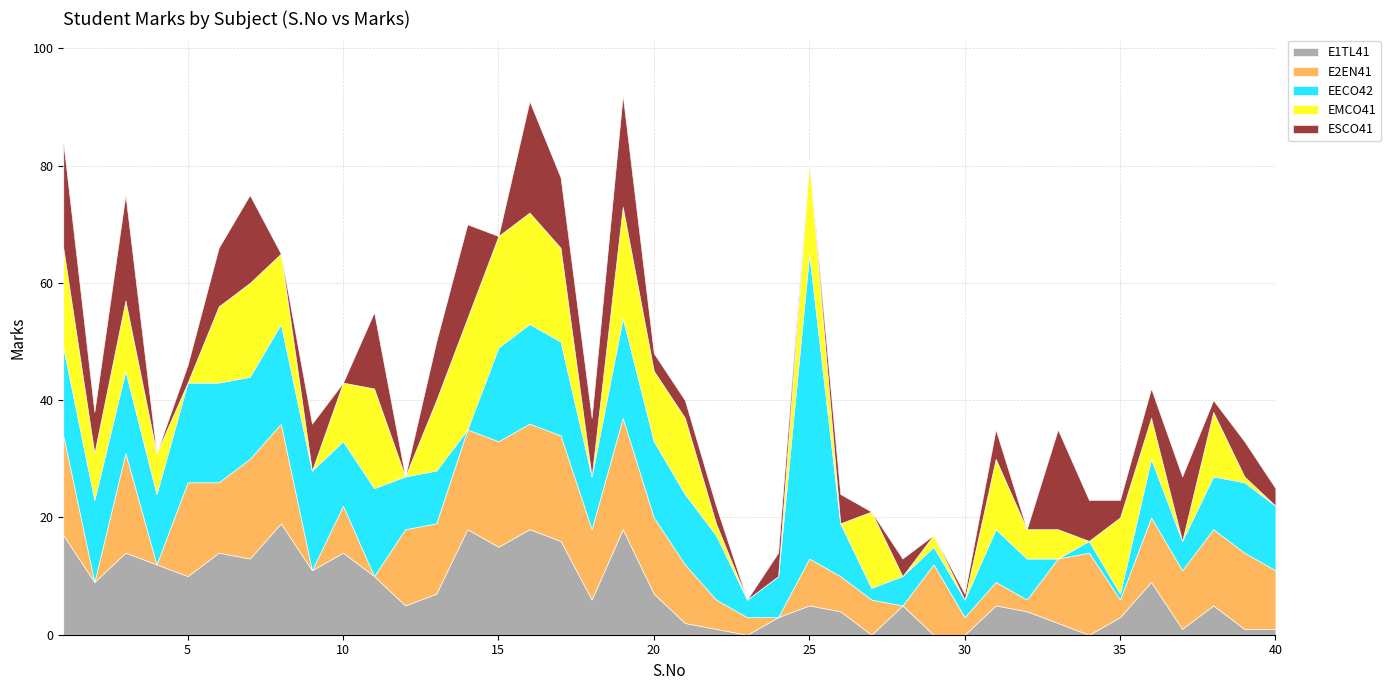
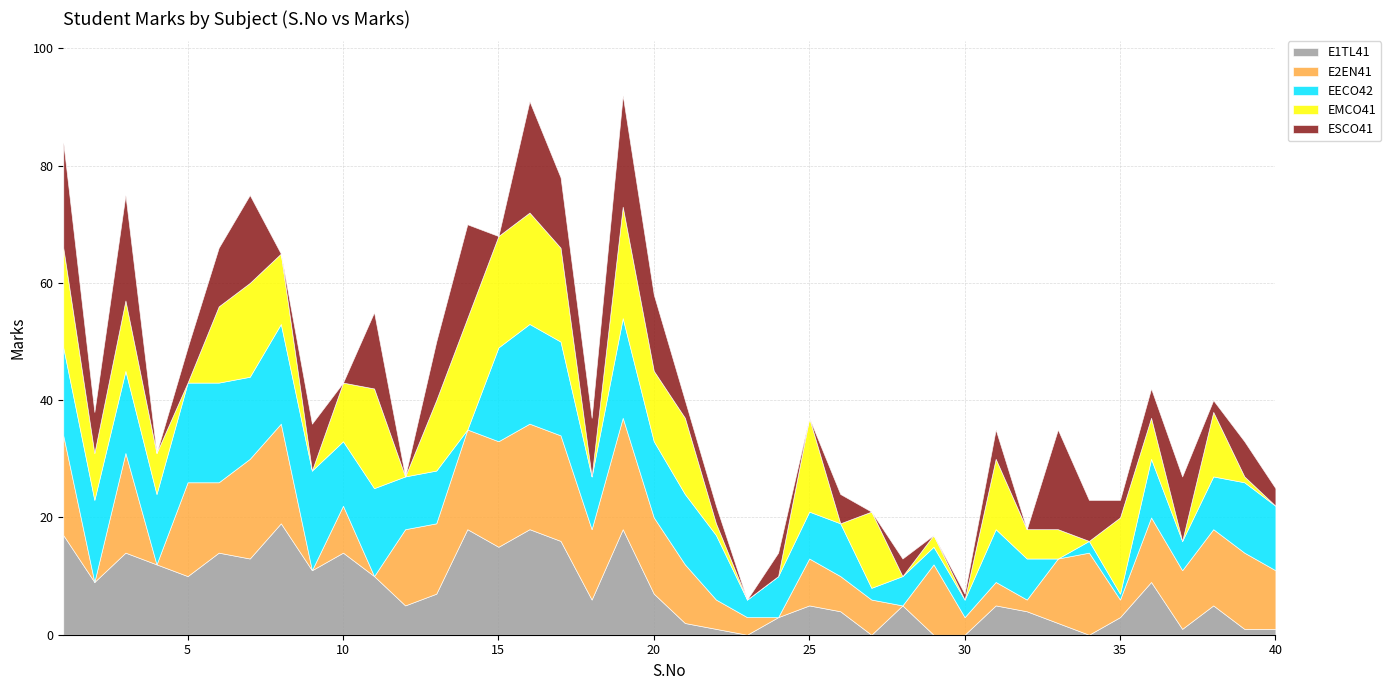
ESCO41, 5: 3 -> 6
ESCO41, 20: 3 -> 13
EECO42, 25: 52 -> 8
